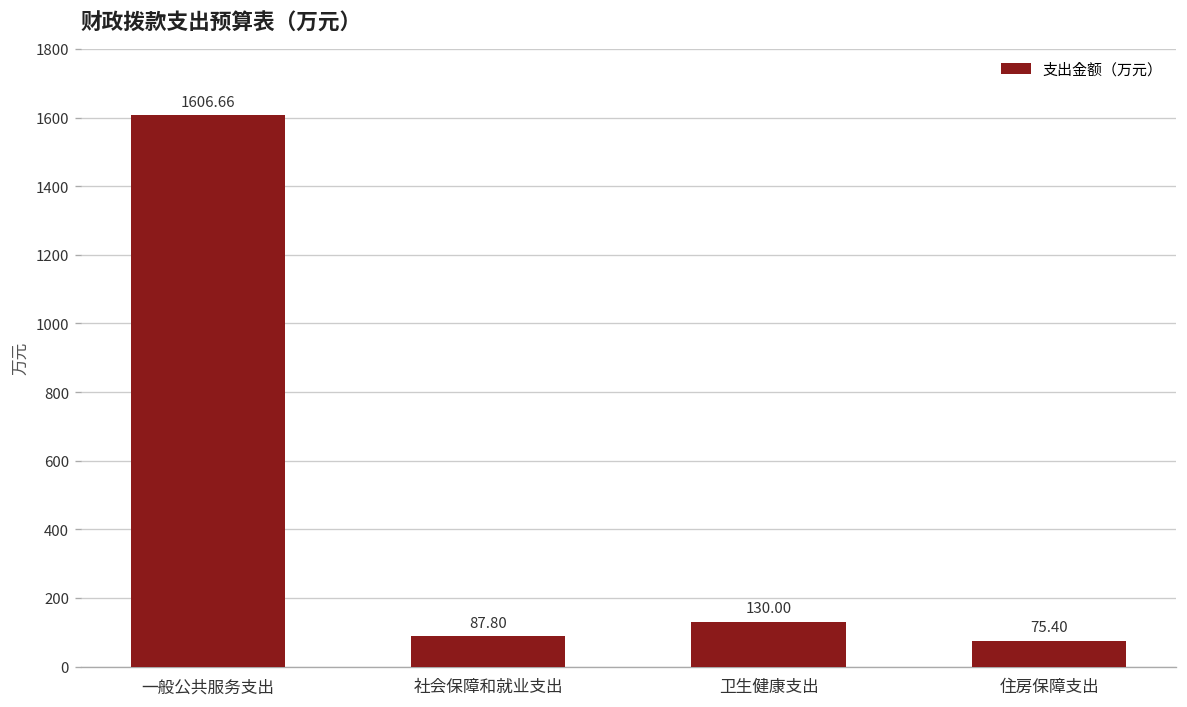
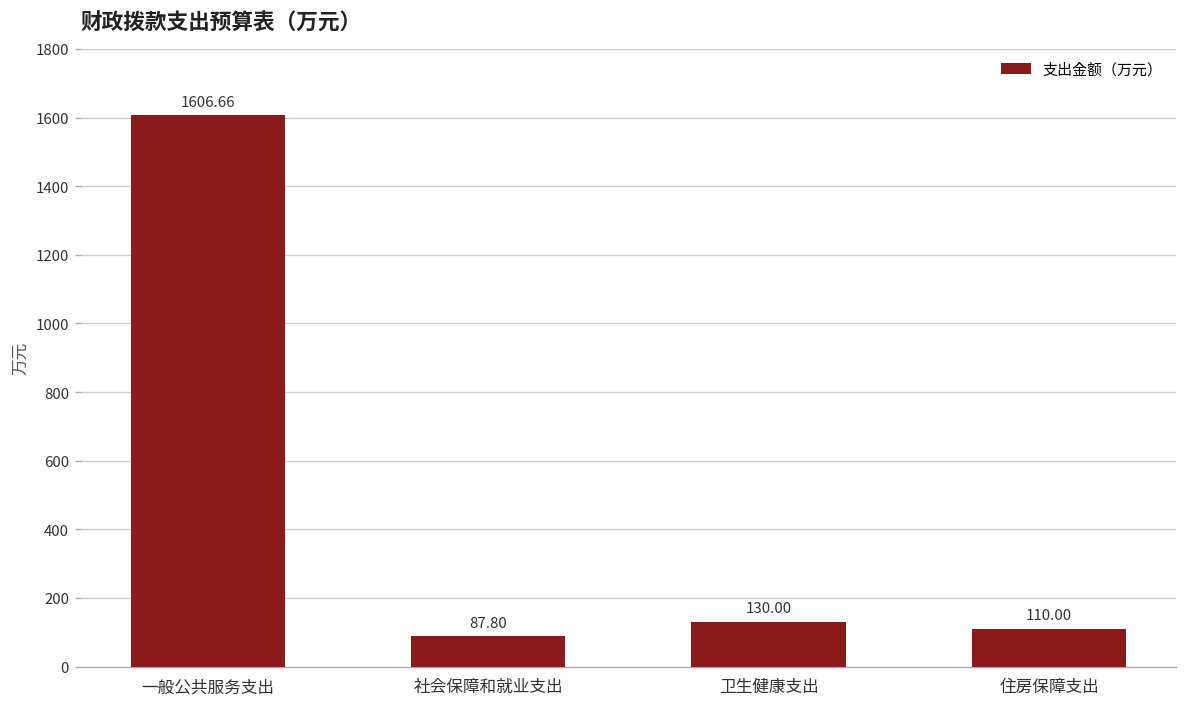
住房保障支出: 75.40 -> 110.00
